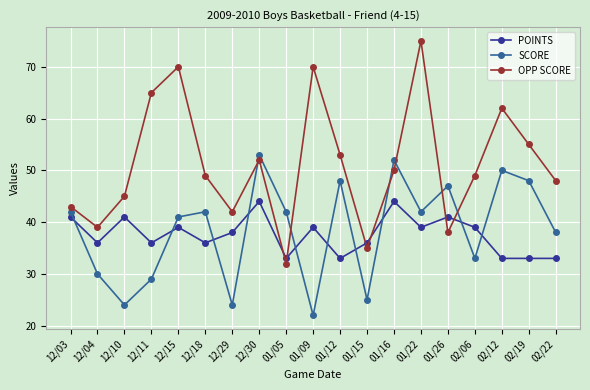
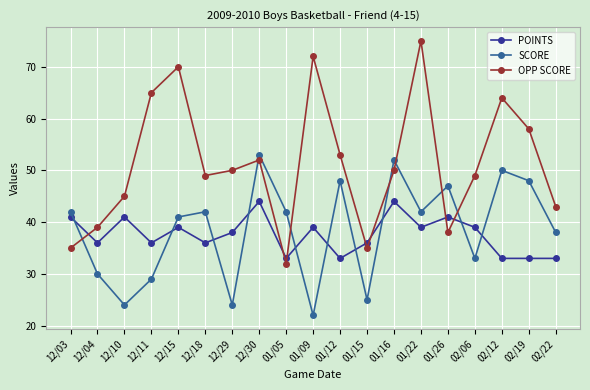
OPP SCORE, 12/03: 43 -> 35
OPP SCORE, 12/29: 42 -> 50
OPP SCORE, 01/09: 70 -> 72
OPP SCORE, 02/12: 62 -> 64
OPP SCORE, 02/19: 55 -> 58
OPP SCORE, 02/22: 48 -> 43
